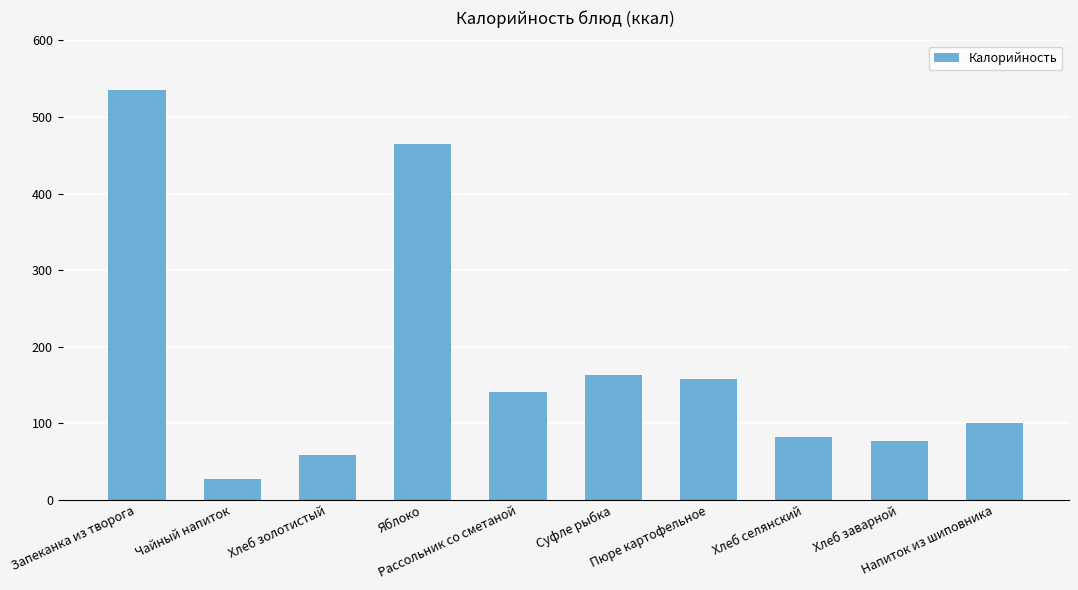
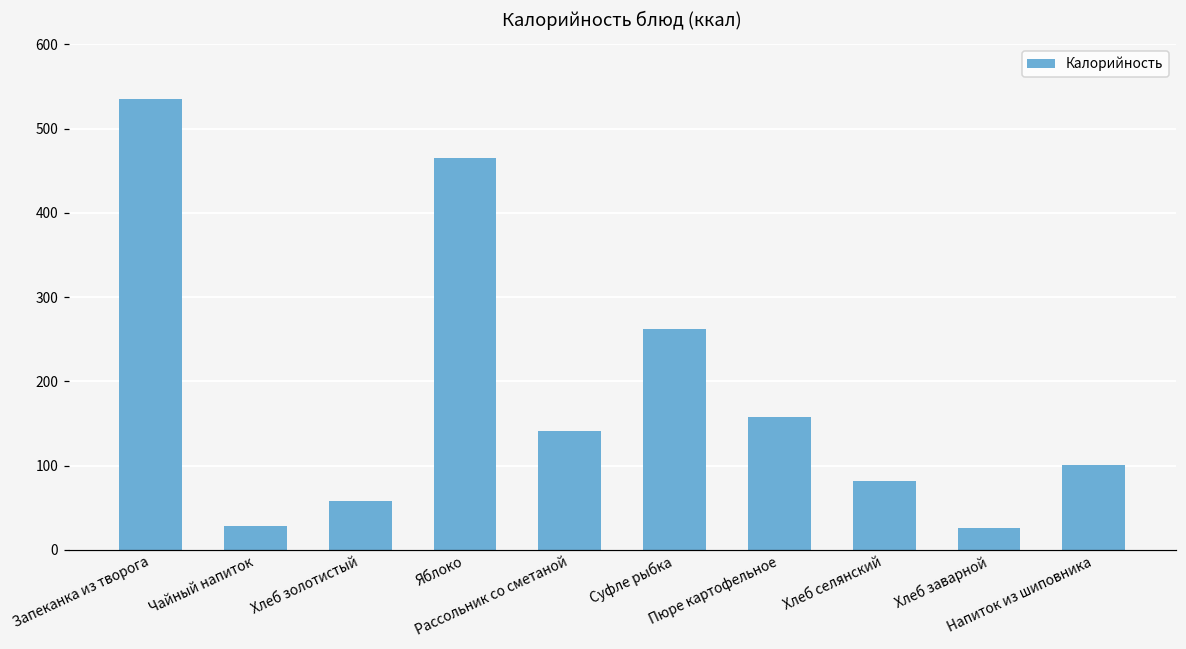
Суфле рыбка: 160 -> 260
Хлеб заварной: 80 -> 30
